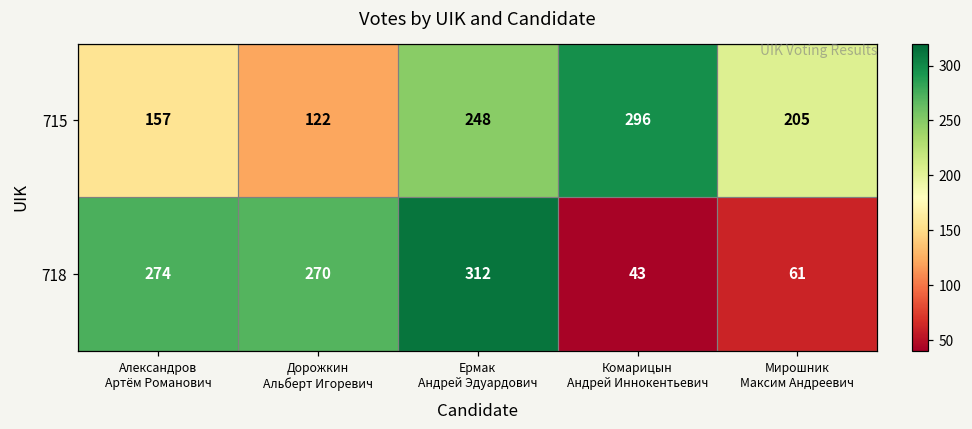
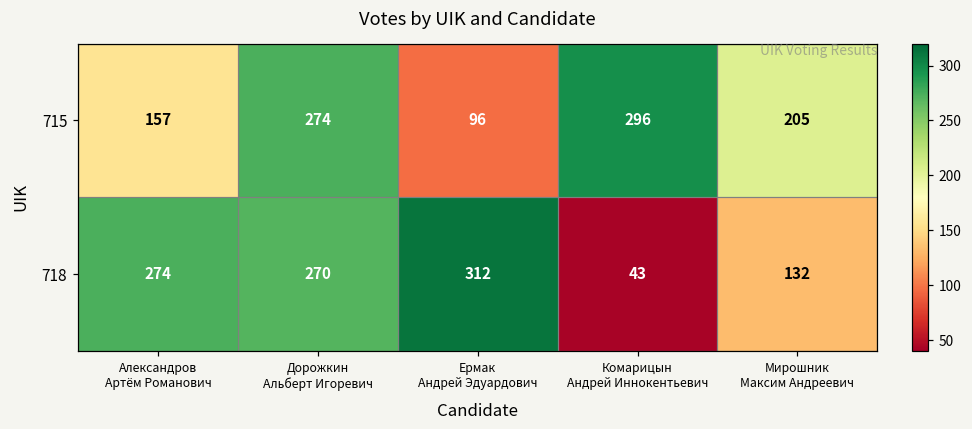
715, Дорожкин Альберт Игоревич: 122 -> 274
715, Ермак Андрей Эдуардович: 248 -> 96
718, Мирошник Максим Андреевич: 61 -> 132
